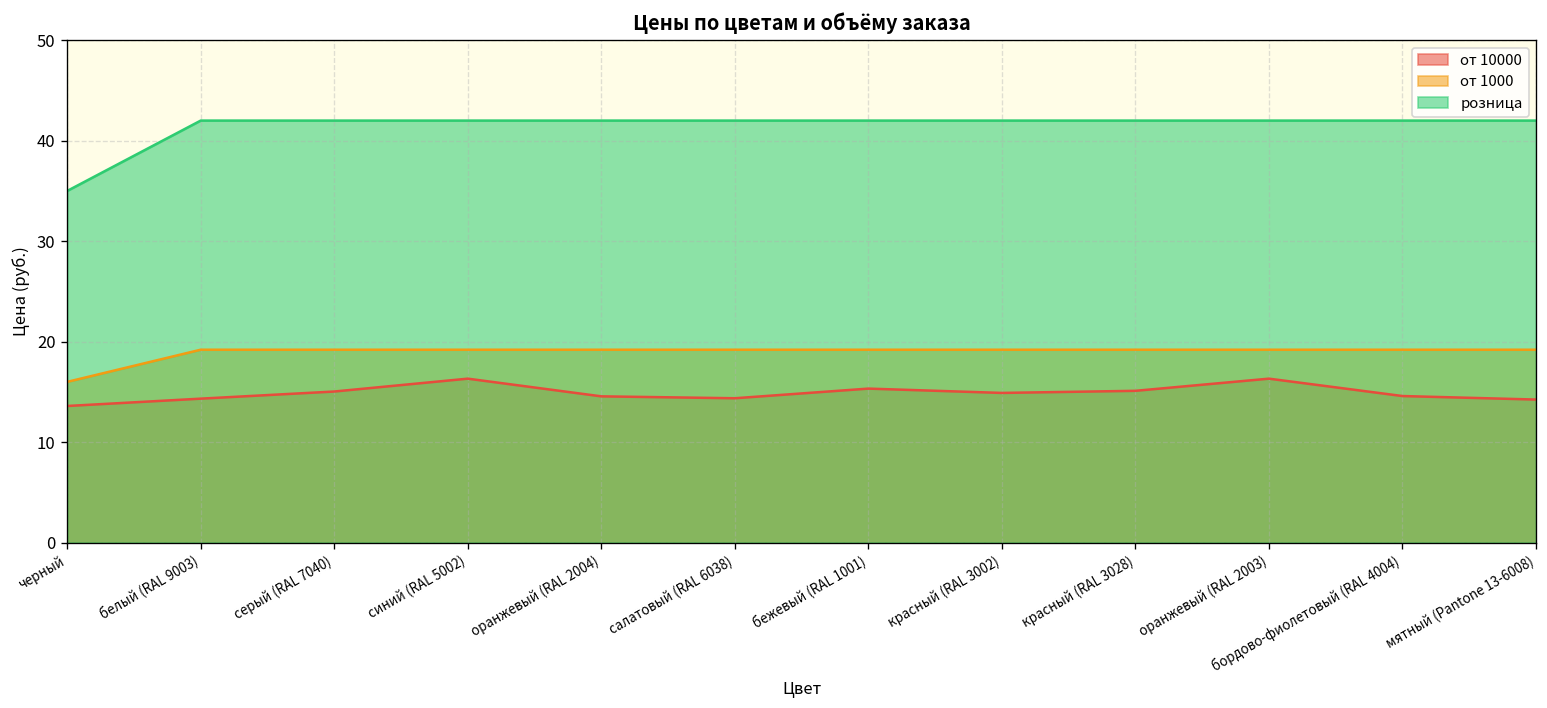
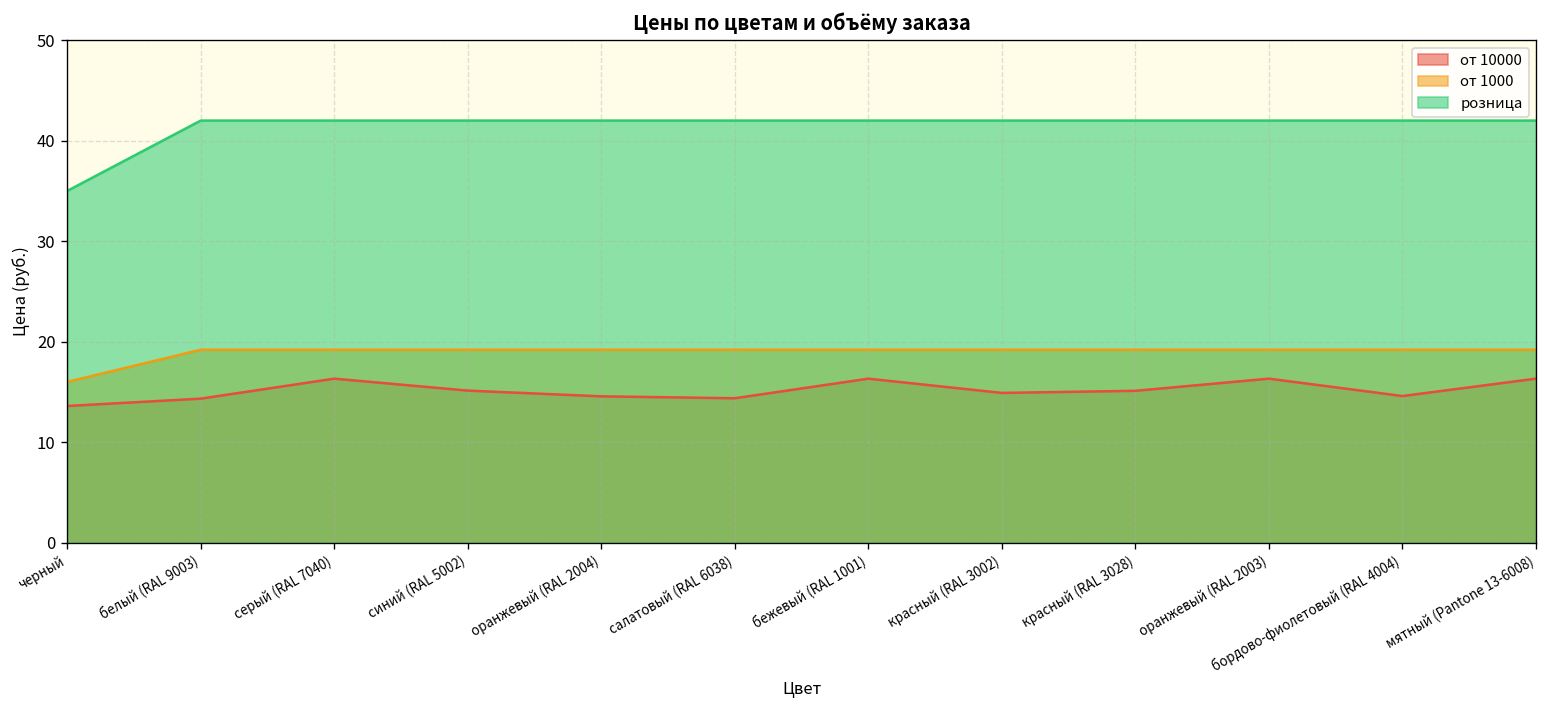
от 10000, серый (RAL 7040): 15 -> 16
от 10000, синий (RAL 5002): 16 -> 15
от 10000, бежевый (RAL 1001): 15 -> 16
от 10000, мятный (Pantone 13-6008): 14 -> 16
